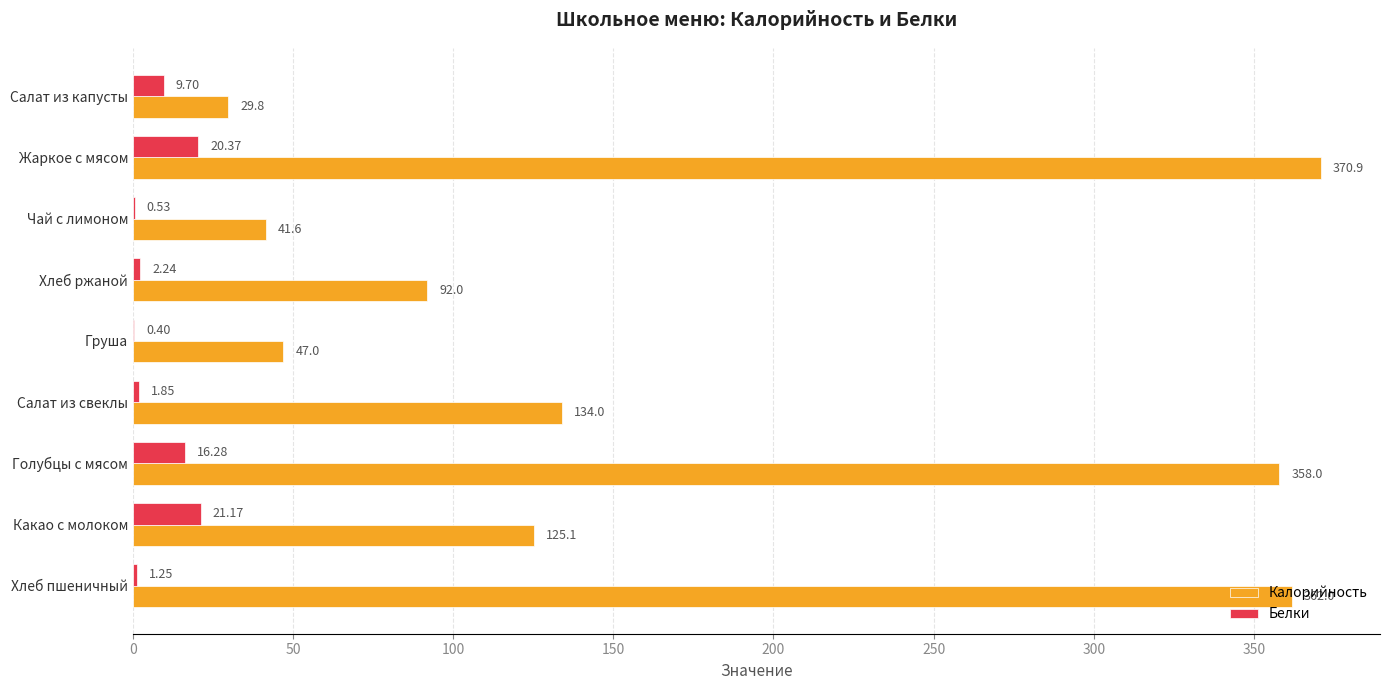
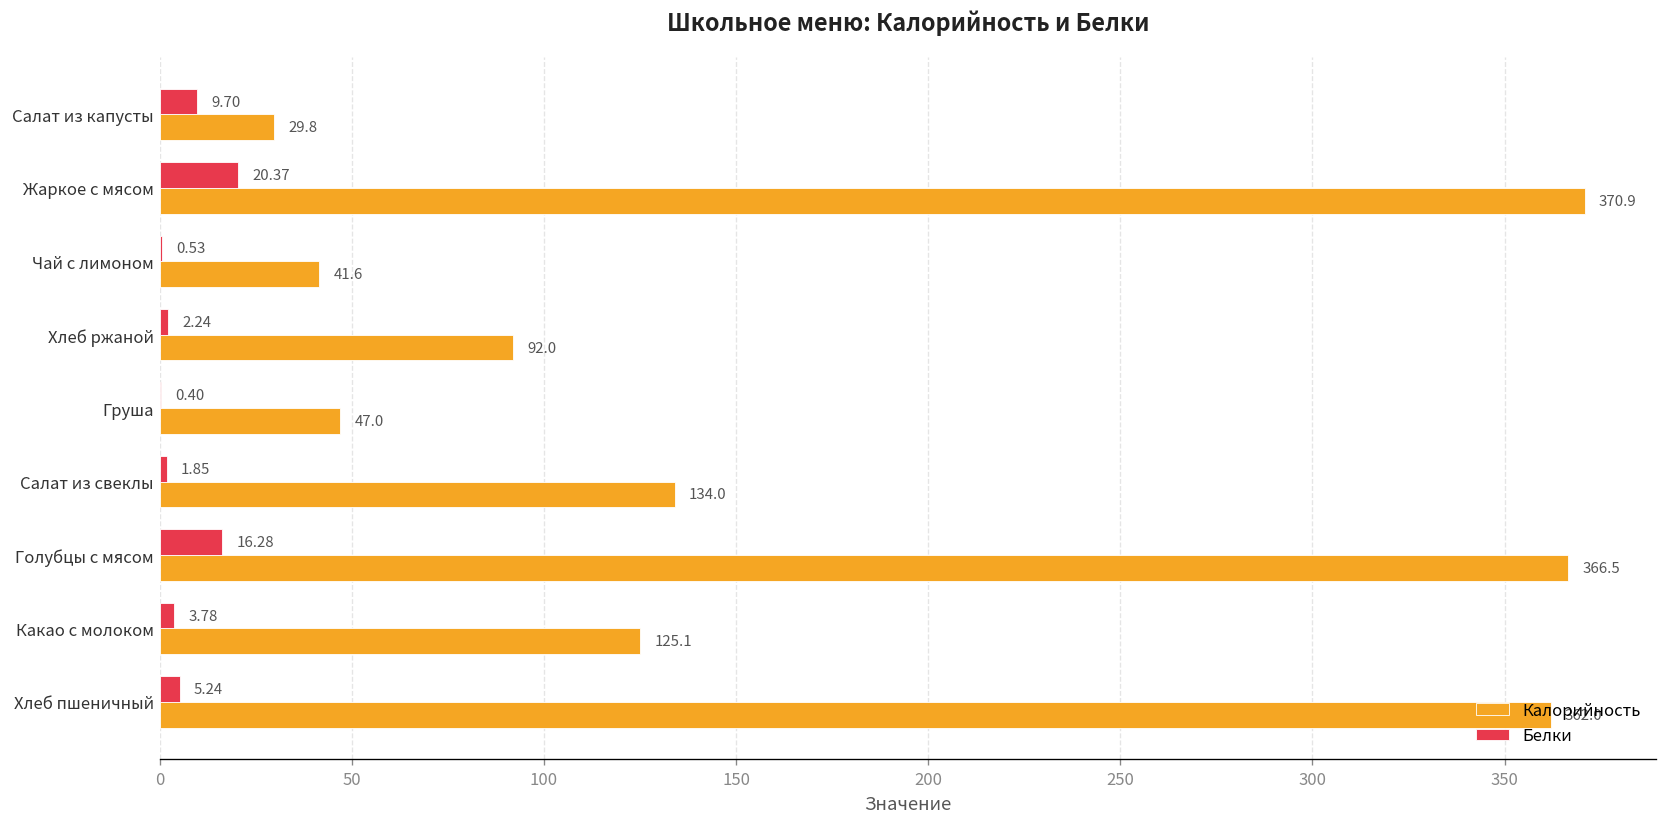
Калорийность, Голубцы с мясом: 358.0 -> 366.5
Белки, Какао с молоком: 21.17 -> 3.78
Белки, Хлеб пшеничный: 1.25 -> 5.24
